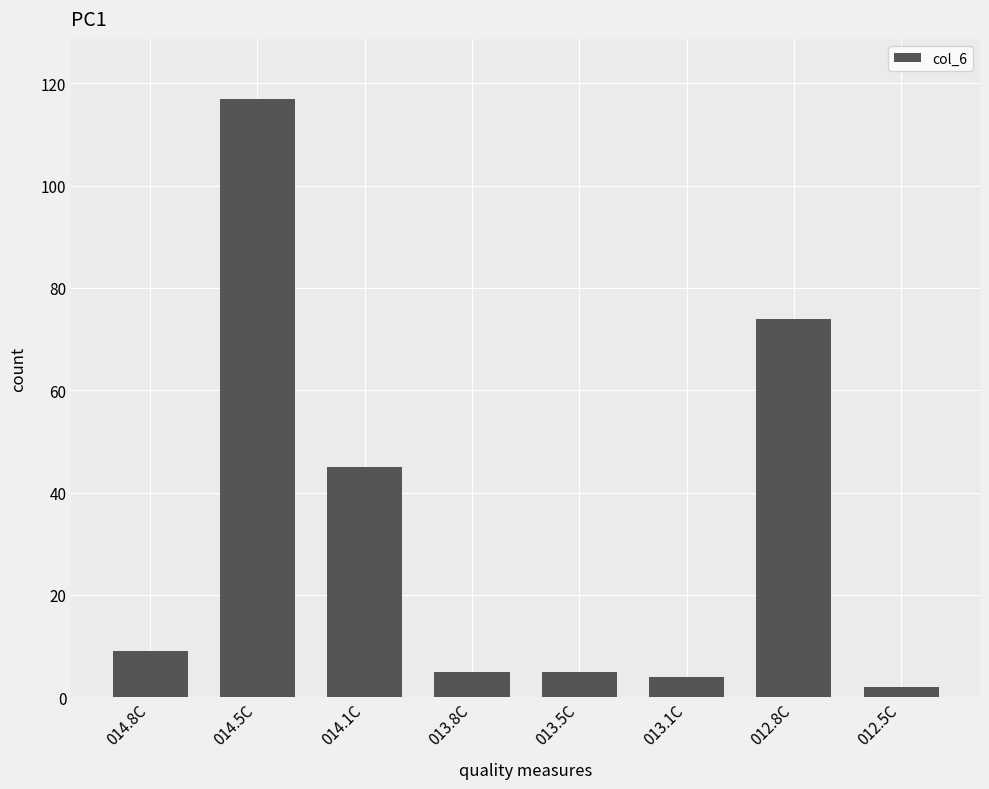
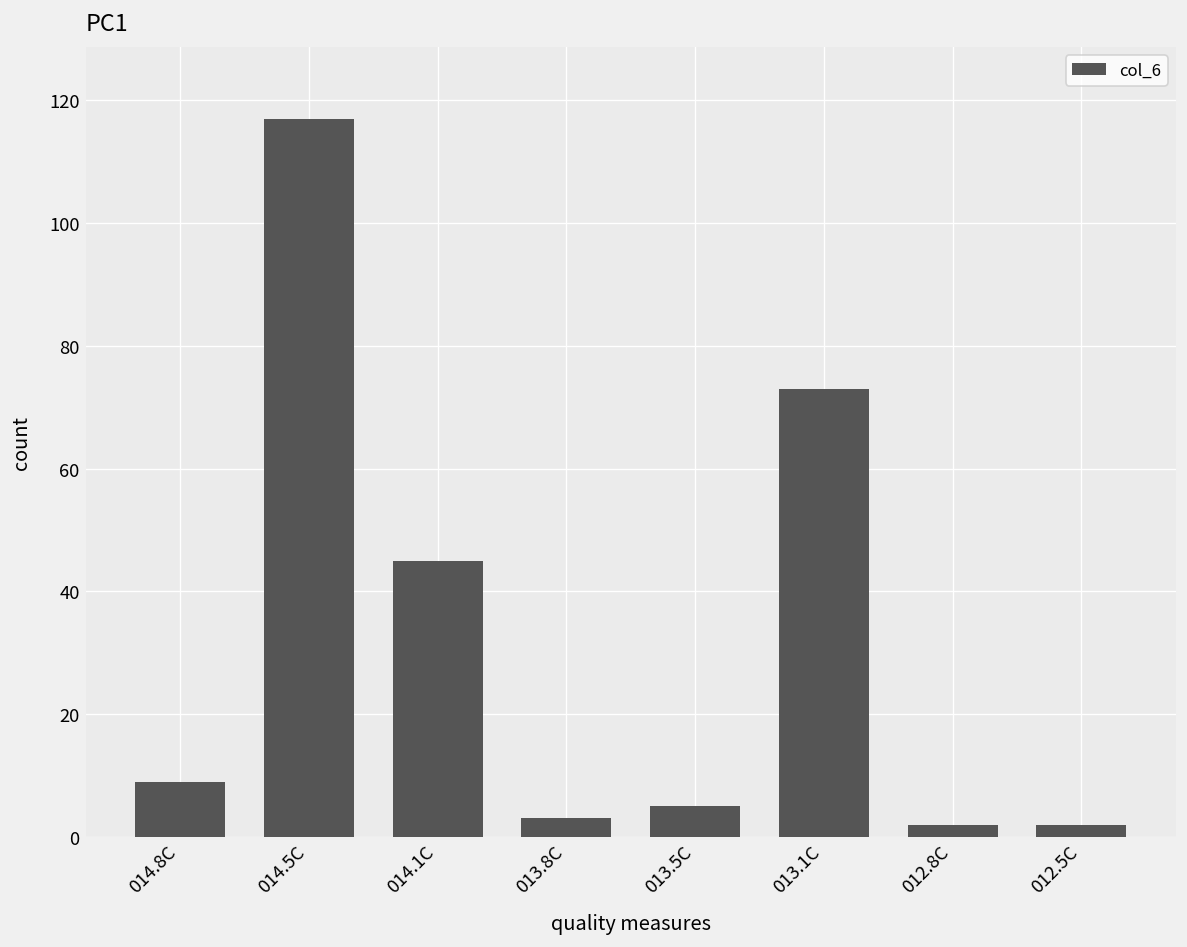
013.8C: 5 -> 3
013.1C: 4 -> 73
012.8C: 74 -> 2
